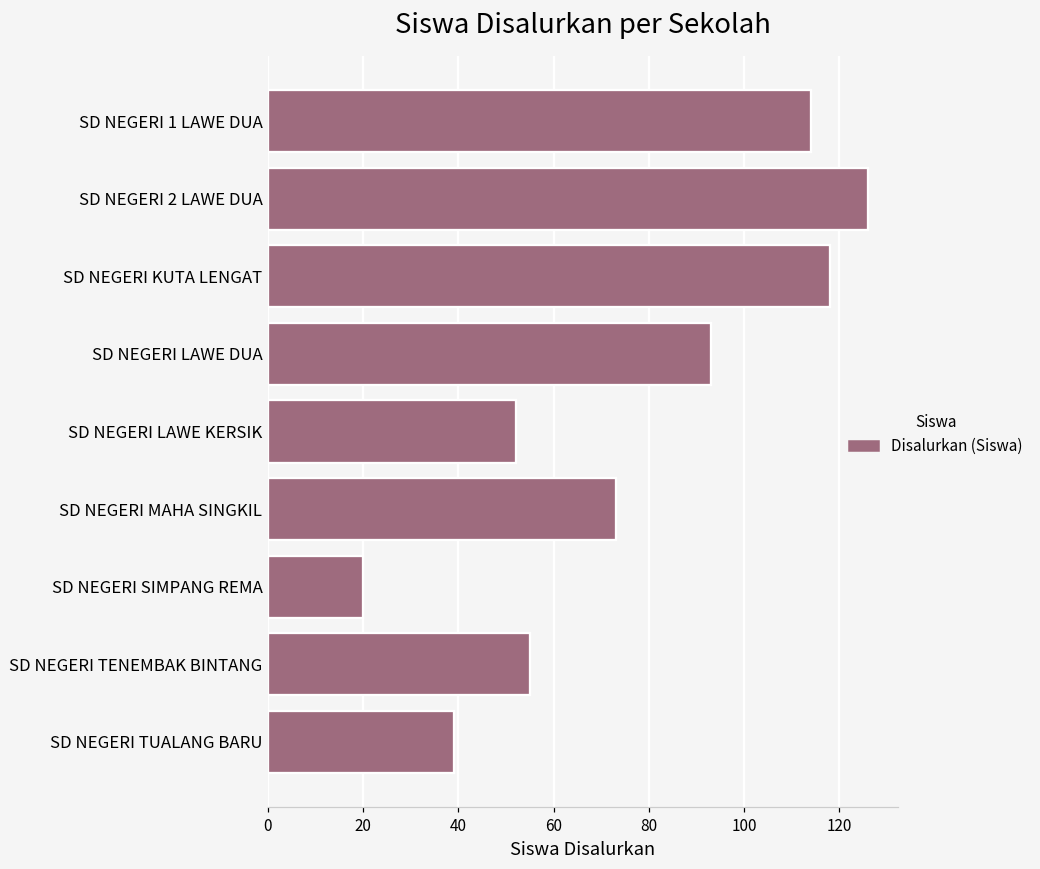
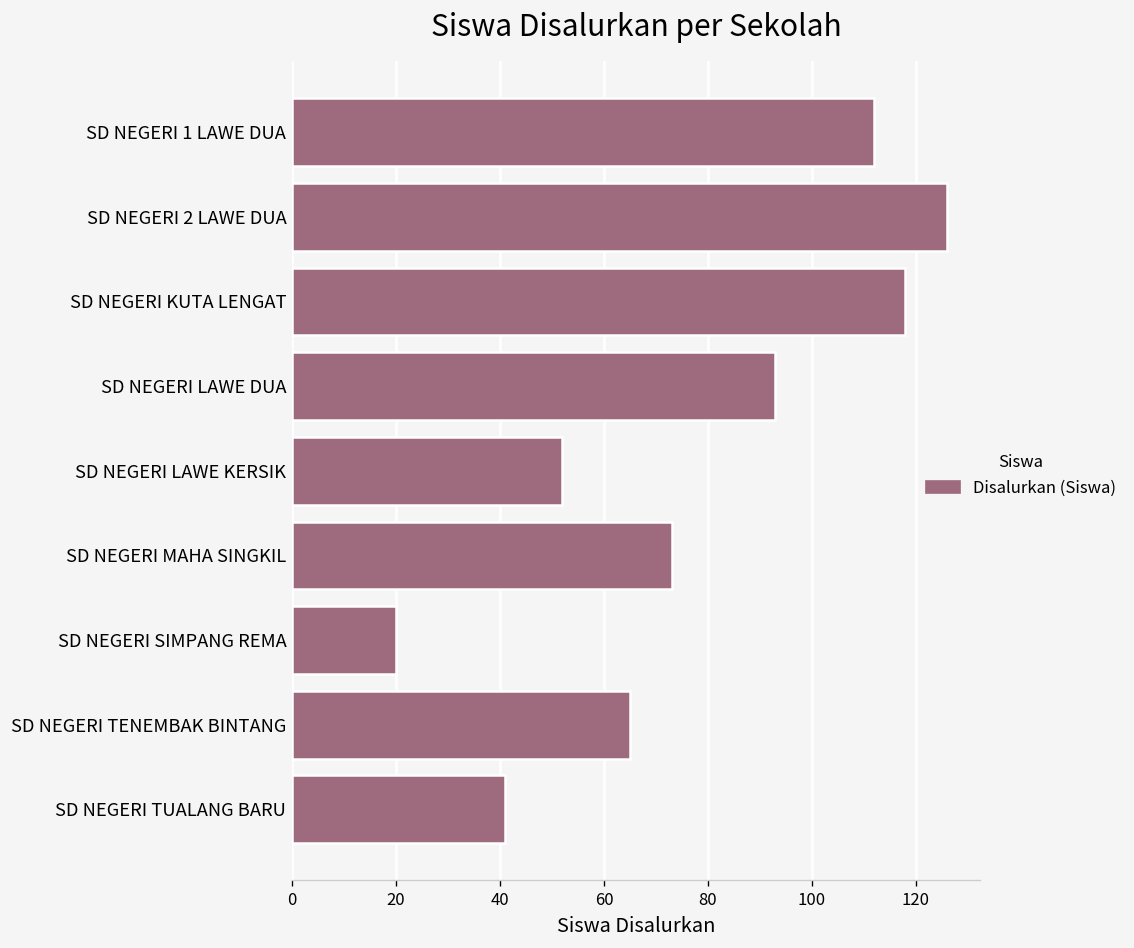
SD NEGERI 1 LAWE DUA: 114 -> 112
SD NEGERI TENEMBAK BINTANG: 55 -> 65
SD NEGERI TUALANG BARU: 39 -> 41
